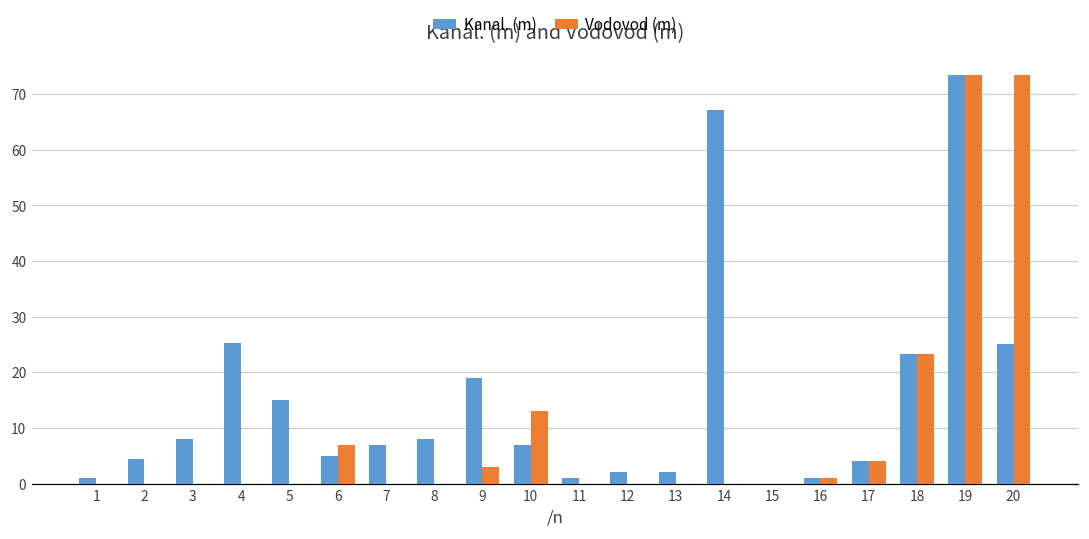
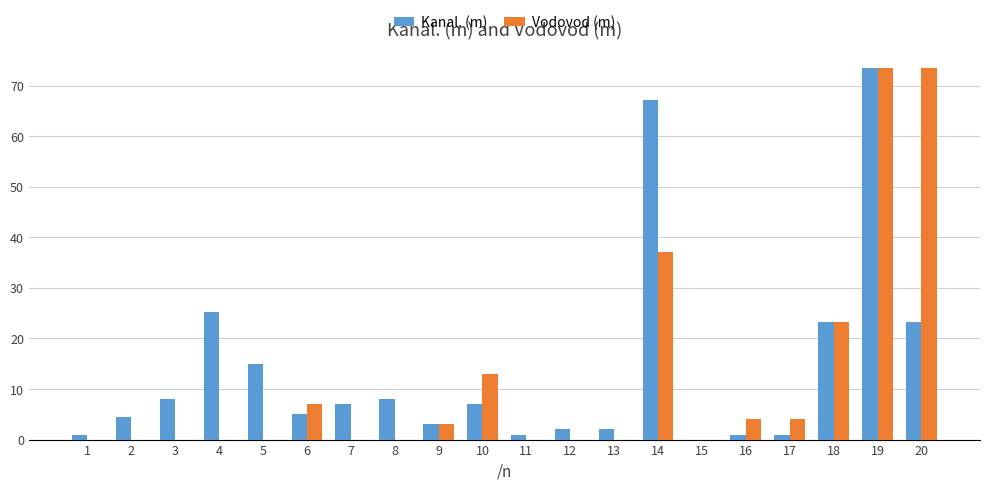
Kanal. (m), 9: 19 -> 3
Vodovod (m), 14: 0 -> 37
Vodovod (m), 16: 1 -> 4
Kanal. (m), 17: 4 -> 1
Kanal. (m), 20: 25 -> 23
